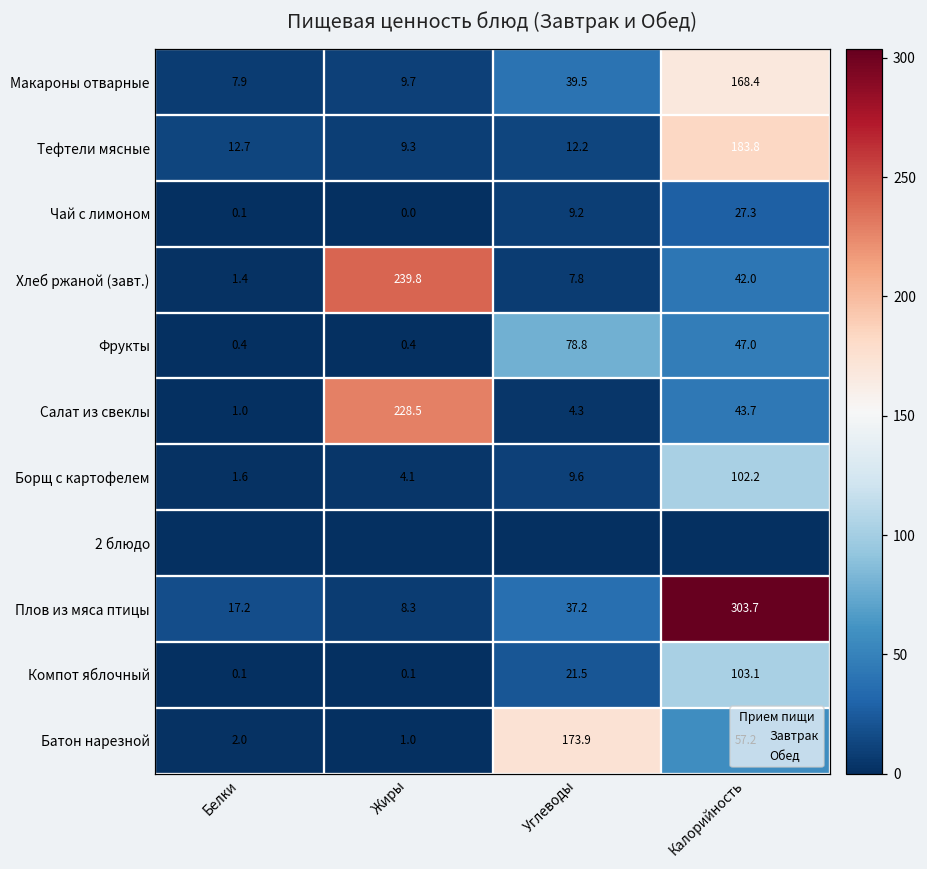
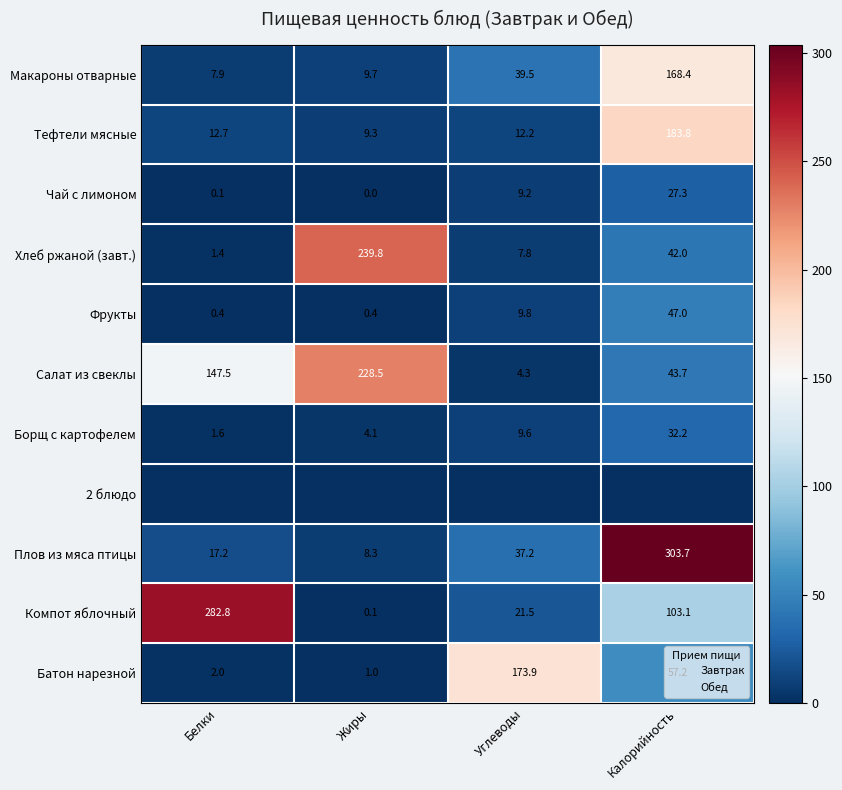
Фрукты, Углеводы: 78.8 -> 9.8
Салат из свеклы, Белки: 1.0 -> 147.5
Борщ с картофелем, Калорийность: 102.2 -> 32.2
Компот яблочный, Белки: 0.1 -> 282.8
